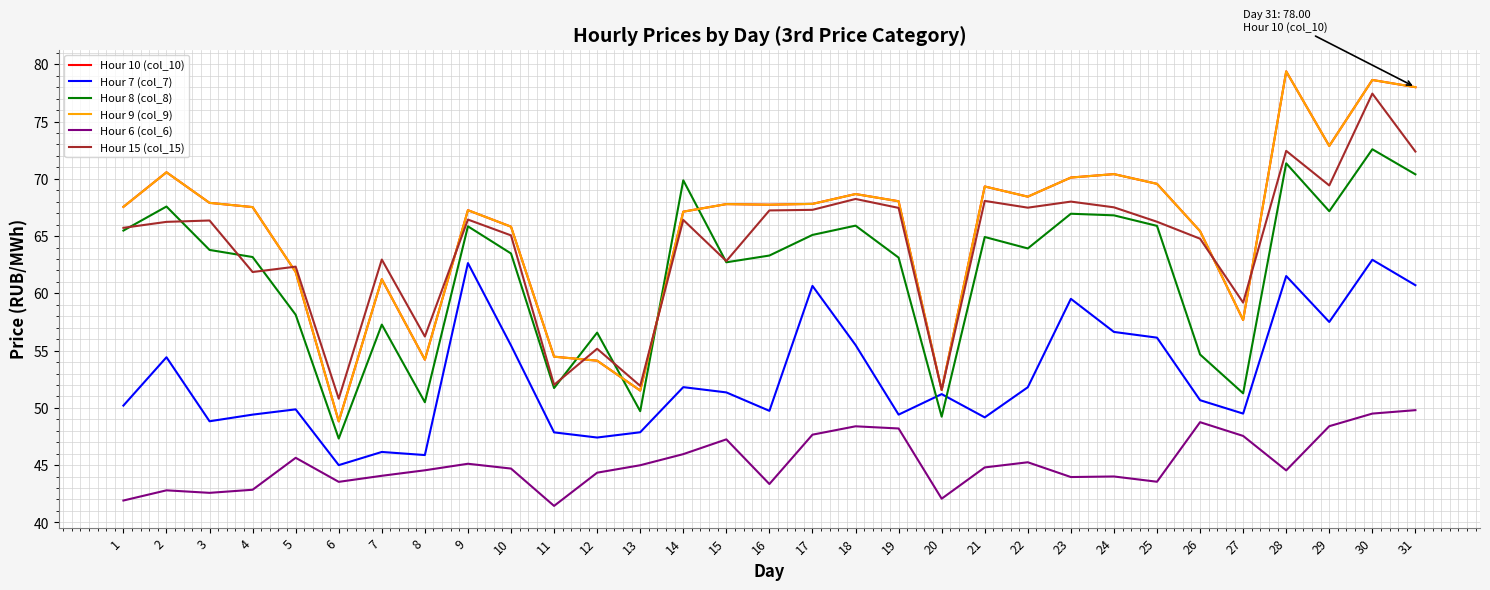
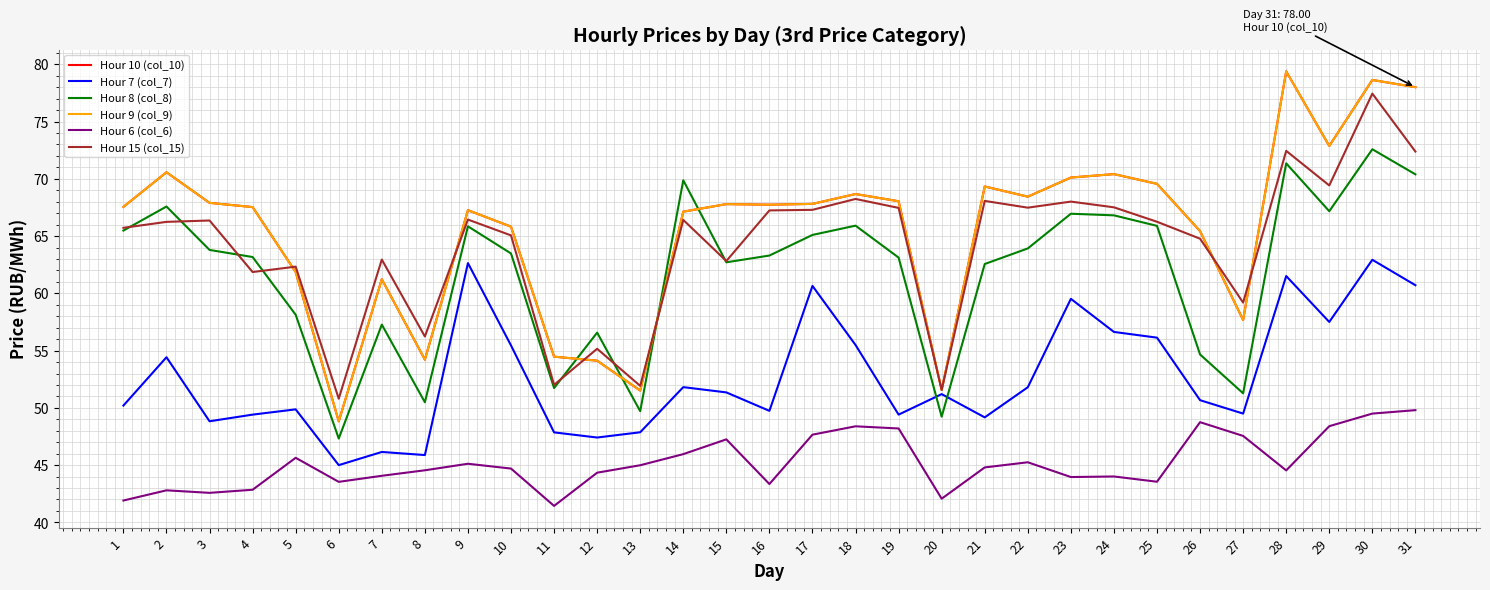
Hour 8 (col_8), 21: 64.9 -> 62.6
